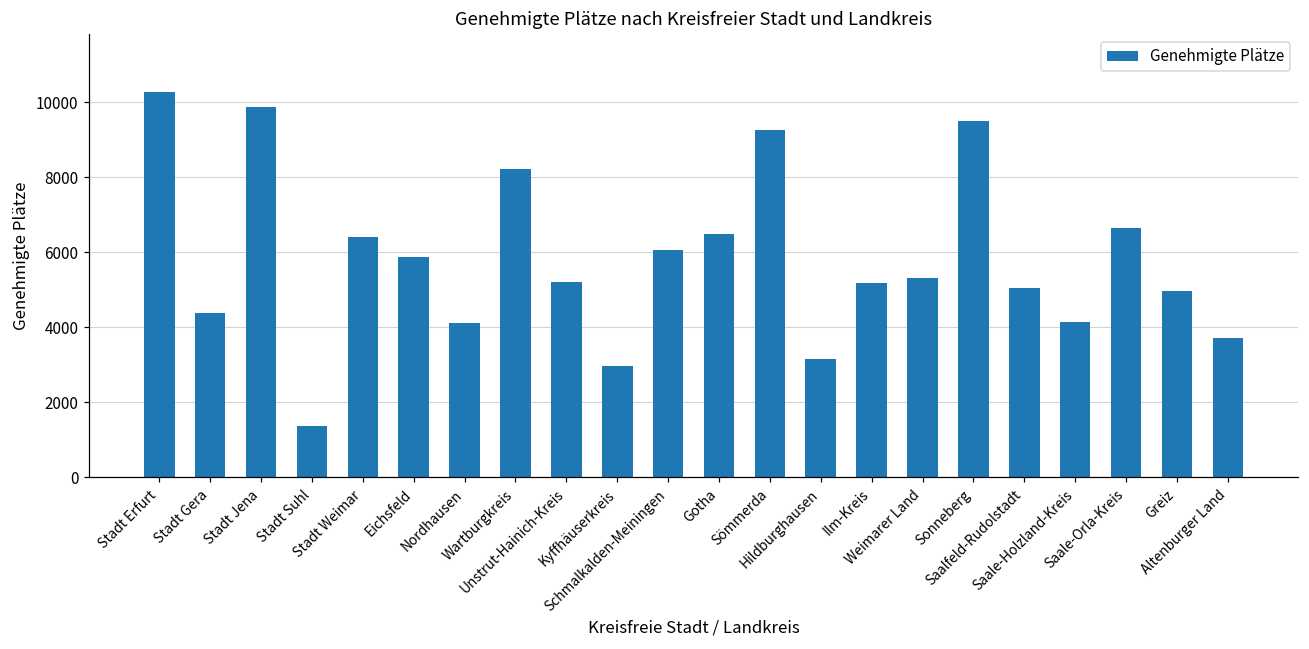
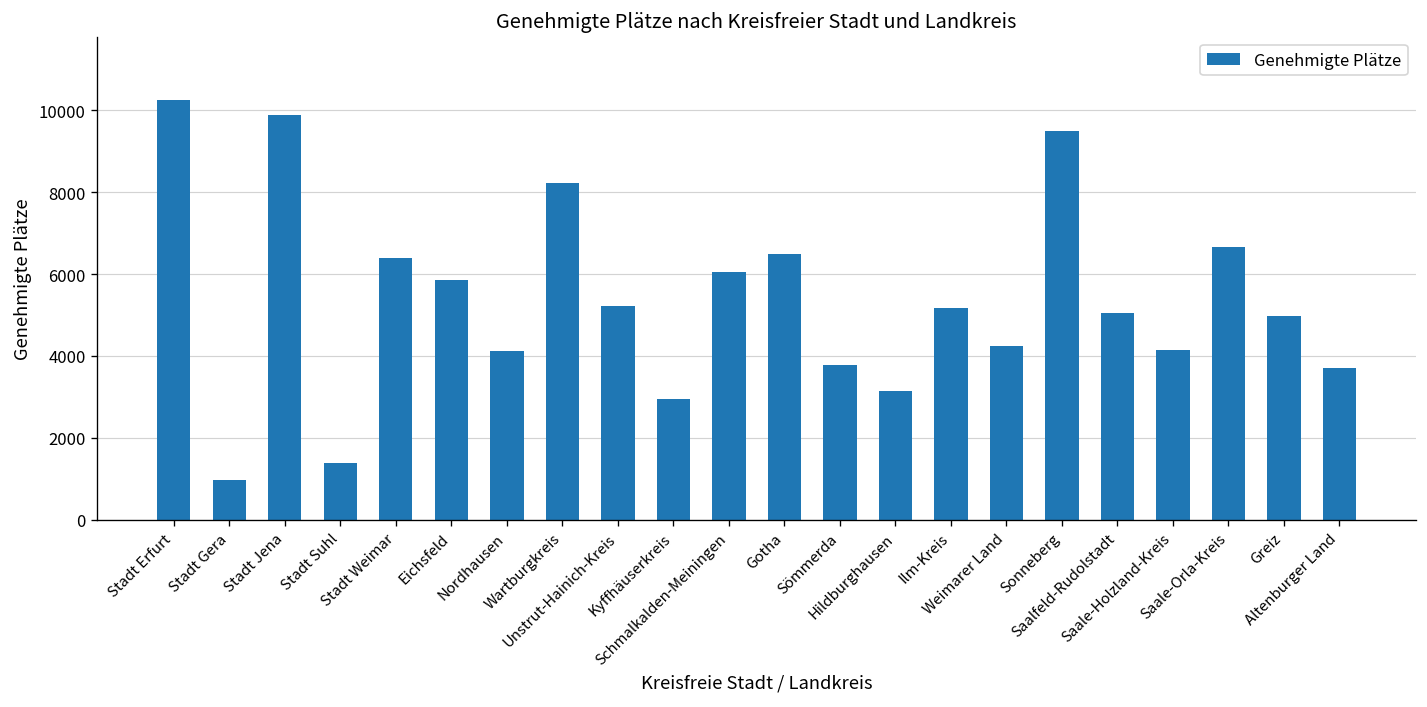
Stadt Gera: 4400 -> 1000
Sömmerda: 9300 -> 3800
Weimarer Land: 5300 -> 4300
